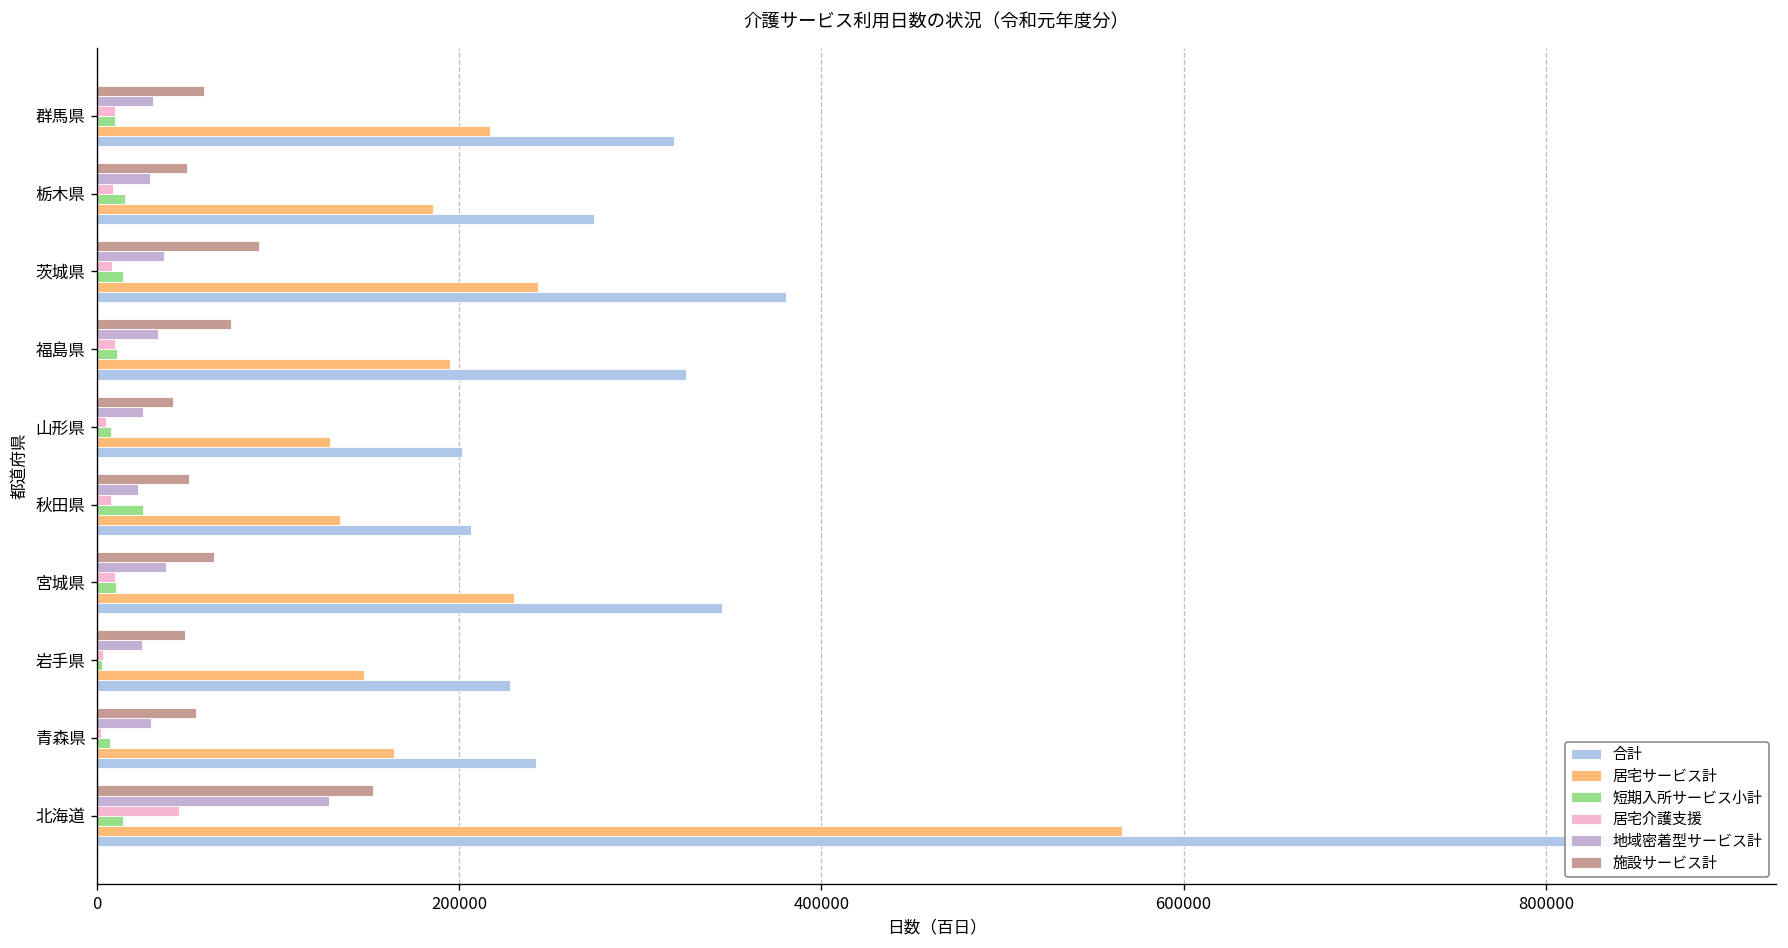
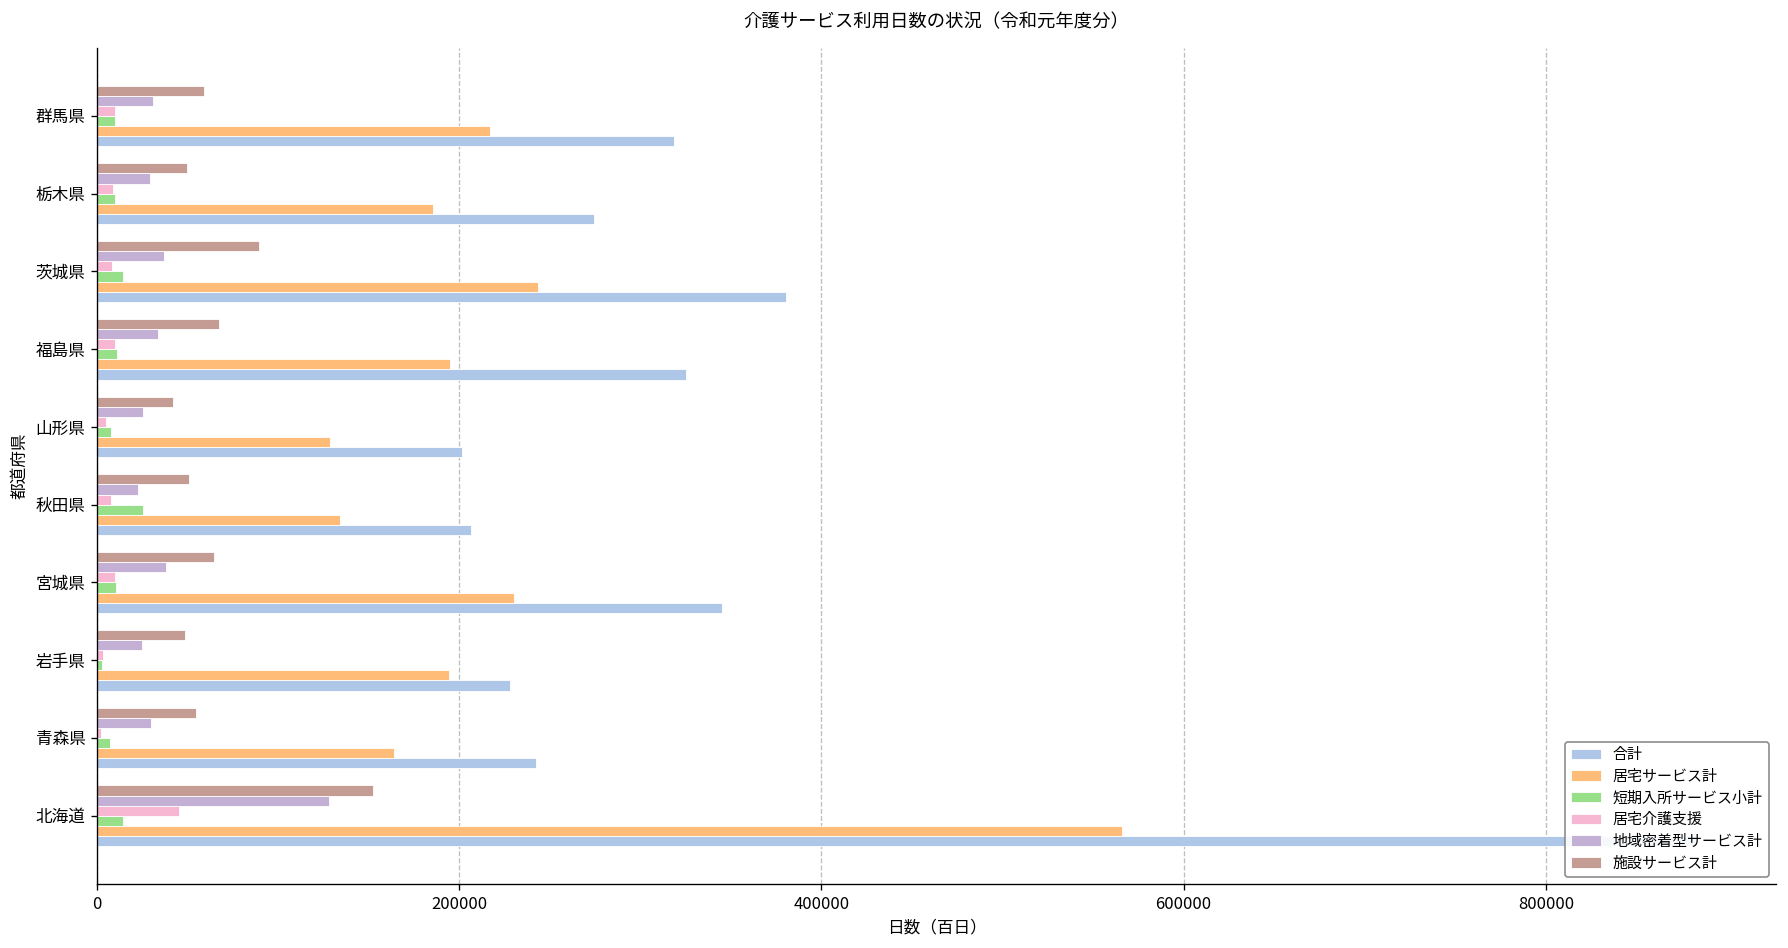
短期入所サービス小計, 栃木県: 15000 -> 10000
施設サービス計, 福島県: 74000 -> 67000
居宅サービス計, 岩手県: 148000 -> 194000
